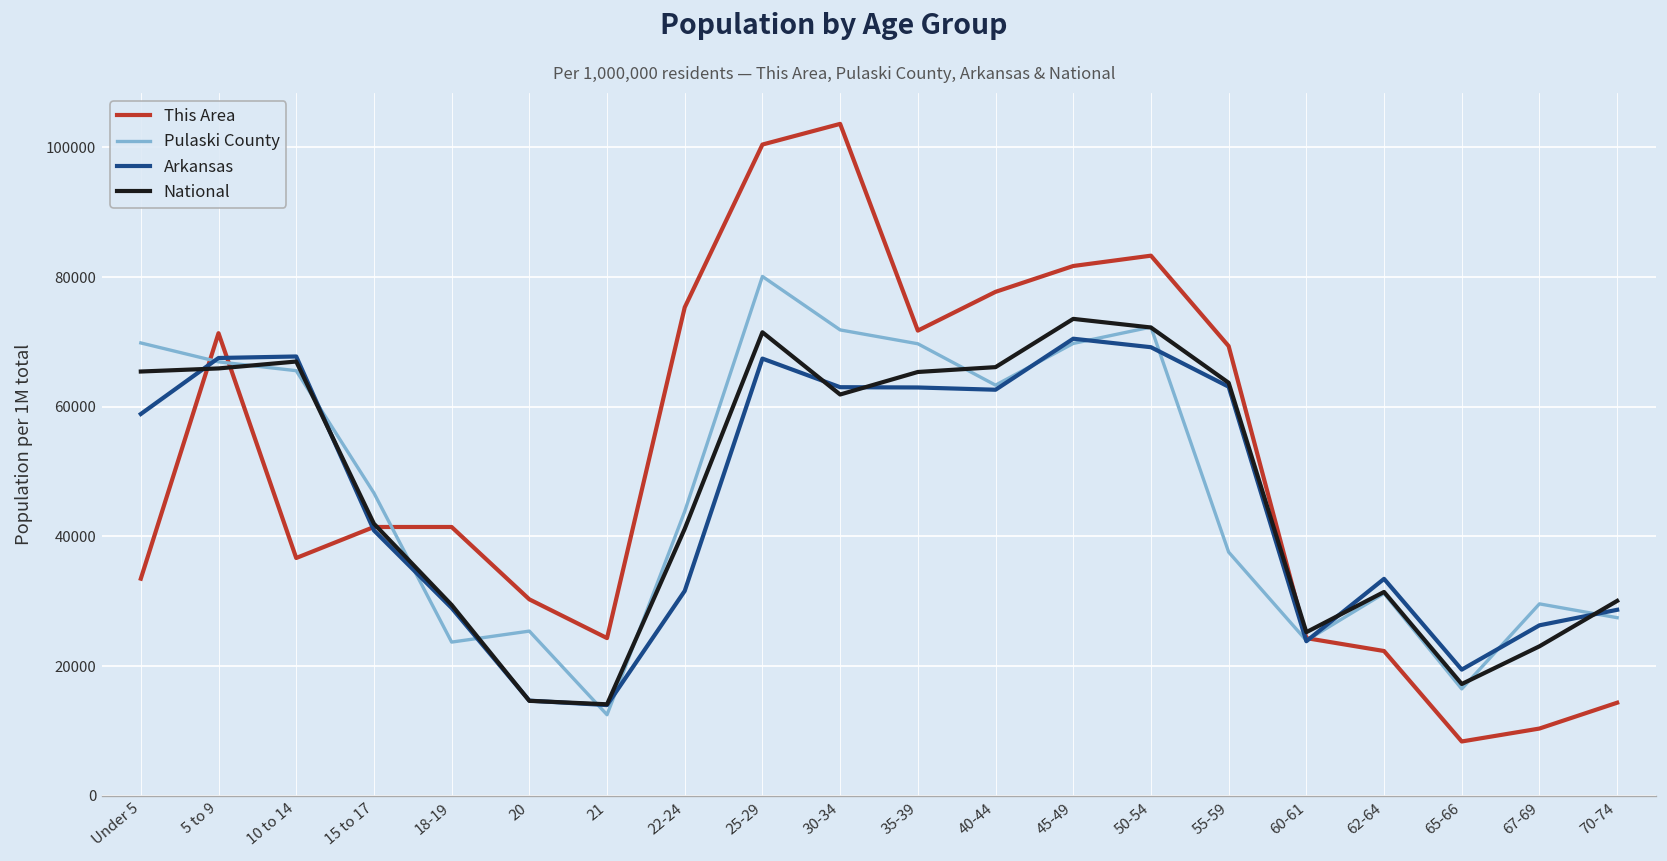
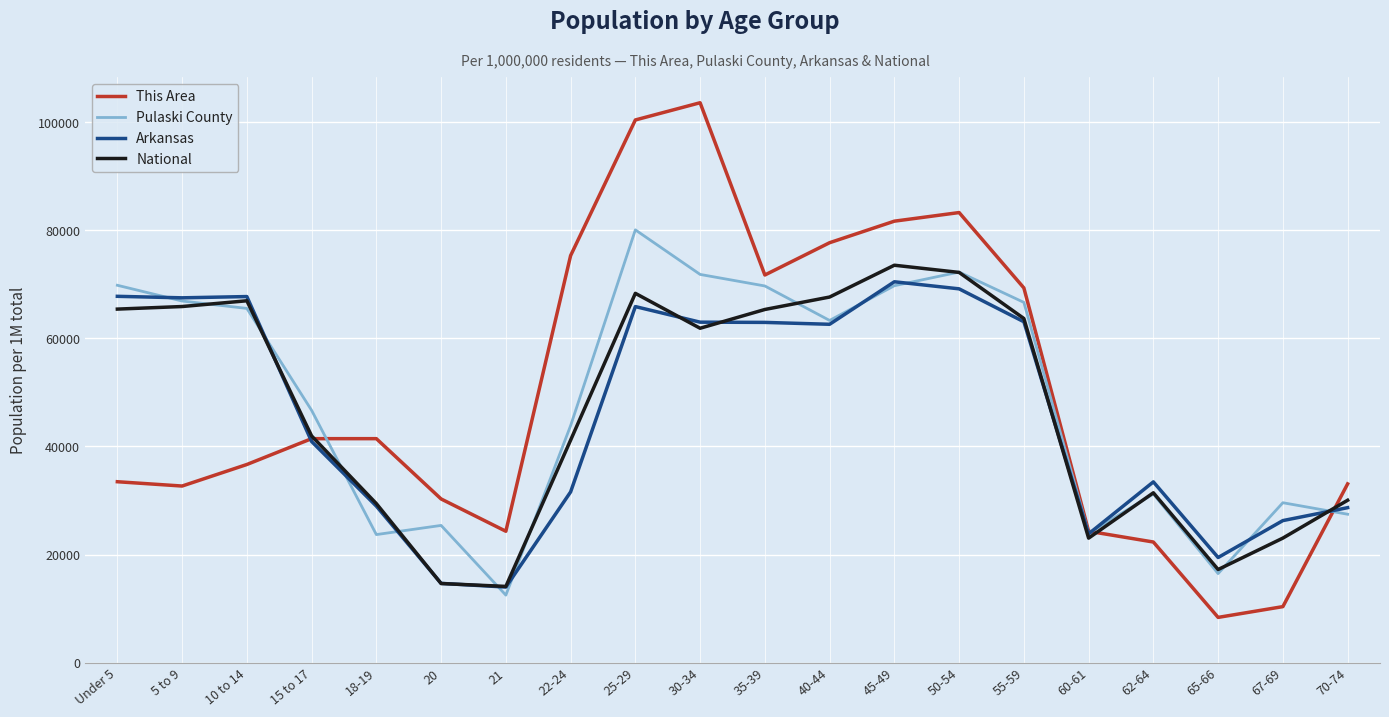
Arkansas, Under 5: 59000 -> 68000
This Area, 5 to 9: 71000 -> 33000
Arkansas, 25-29: 67000 -> 66000
National, 25-29: 71000 -> 68000
National, 40-44: 66000 -> 68000
Pulaski County, 55-59: 38000 -> 67000
National, 60-61: 25000 -> 23000
This Area, 70-74: 14000 -> 33000
